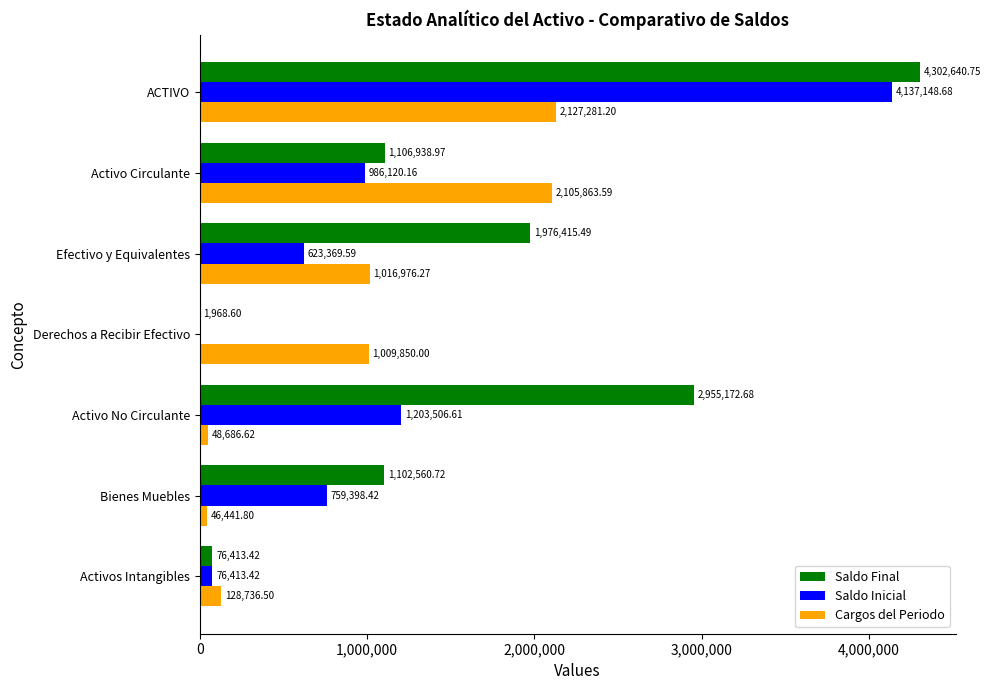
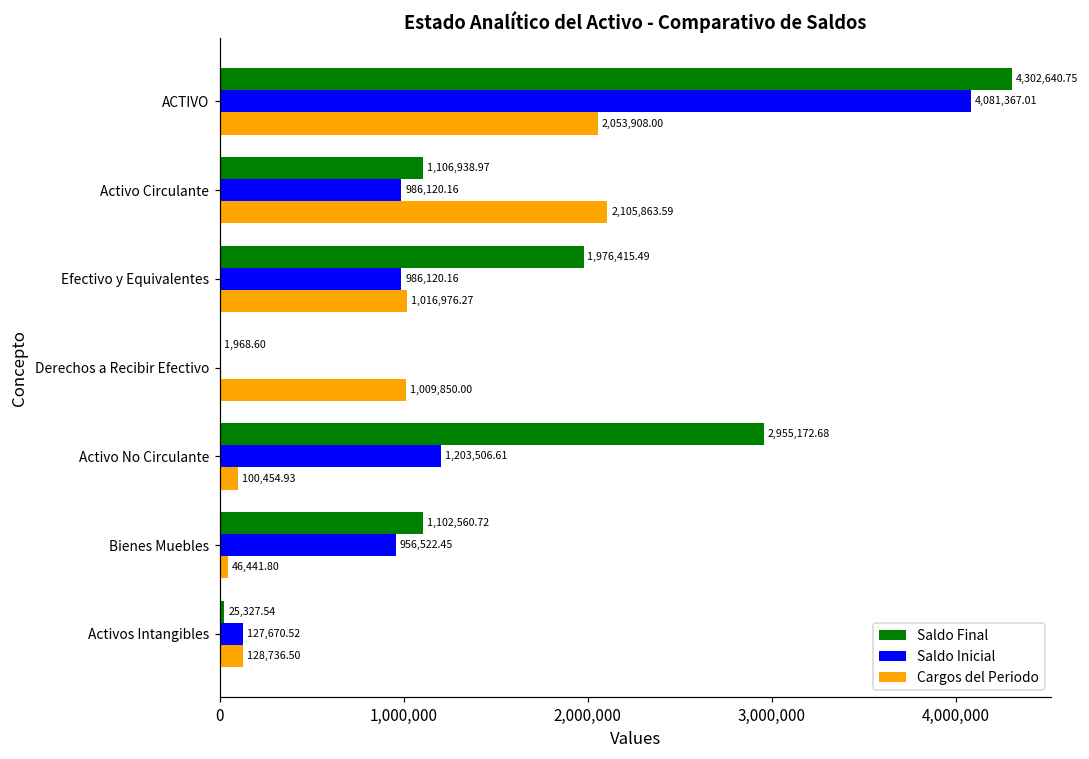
Saldo Inicial, ACTIVO: 4,137,148.68 -> 4,081,367.01
Cargos del Periodo, ACTIVO: 2,127,281.20 -> 2,053,908.00
Saldo Inicial, Efectivo y Equivalentes: 623,369.59 -> 986,120.16
Cargos del Periodo, Activo No Circulante: 48,686.62 -> 100,454.93
Saldo Inicial, Bienes Muebles: 759,398.42 -> 956,522.45
Saldo Final, Activos Intangibles: 76,413.42 -> 25,327.54
Saldo Inicial, Activos Intangibles: 76,413.42 -> 127,670.52
